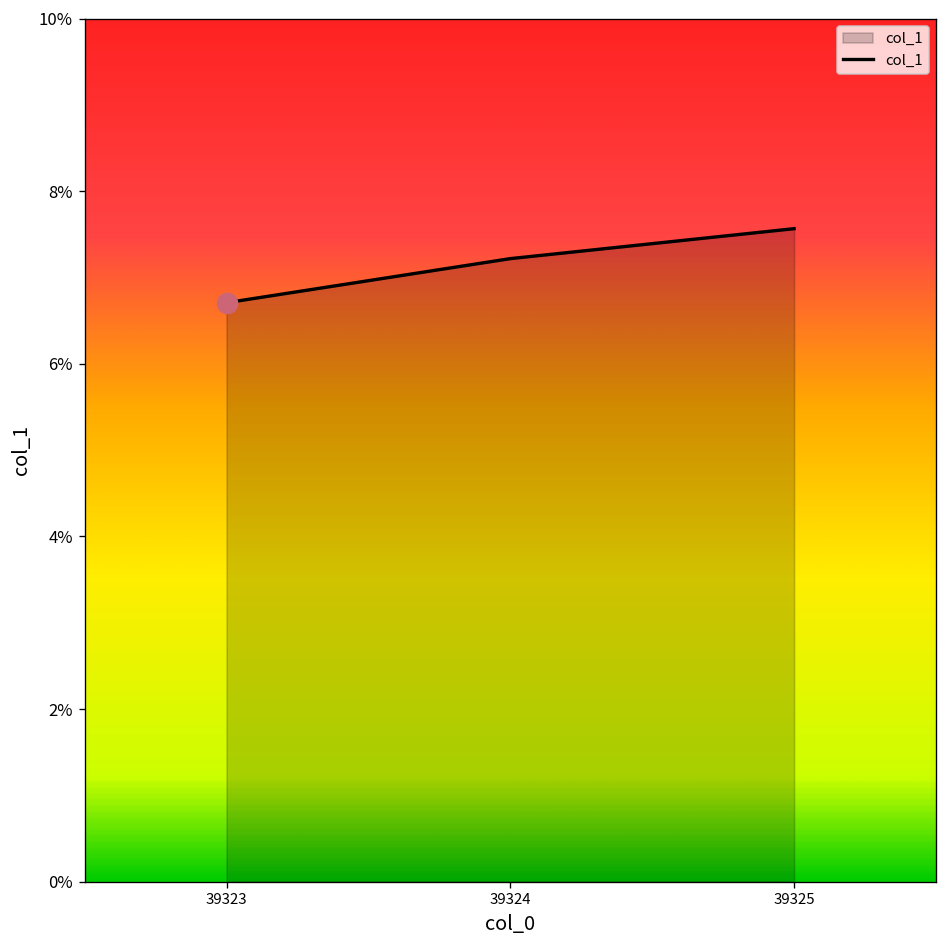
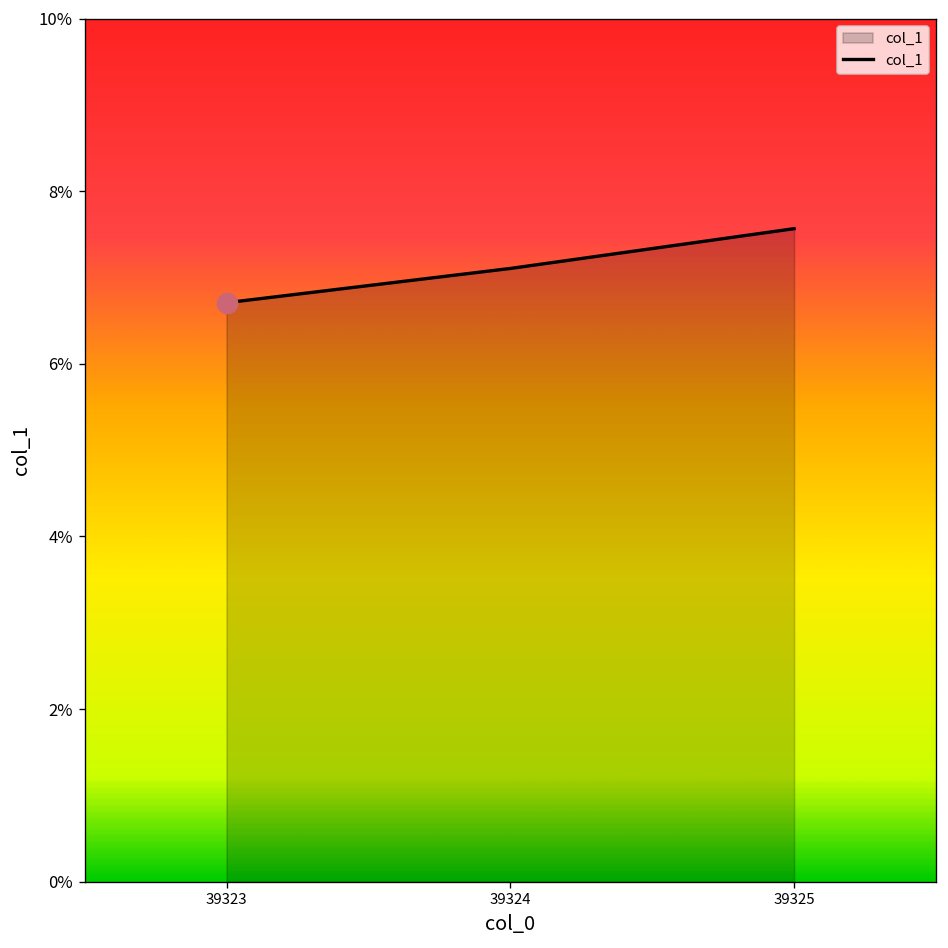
col_1, 39324: 7.2% -> 7.1%
